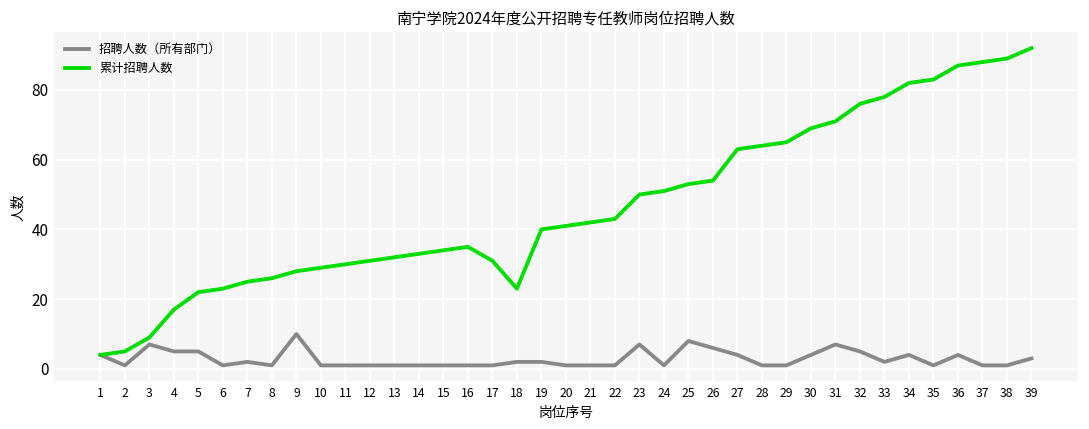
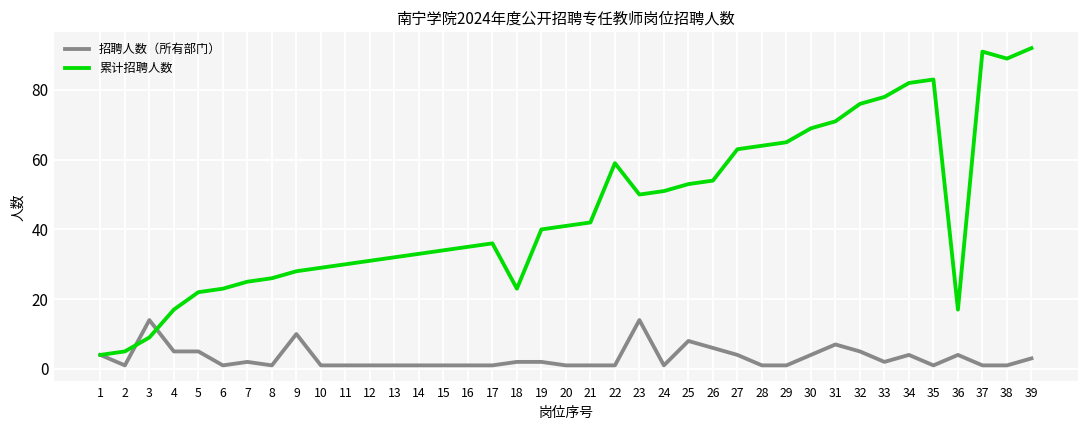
招聘人数（所有部门）, 3: 7 -> 14
累计招聘人数, 17: 31 -> 36
累计招聘人数, 22: 43 -> 59
招聘人数（所有部门）, 23: 7 -> 14
累计招聘人数, 36: 87 -> 17
累计招聘人数, 37: 88 -> 91
